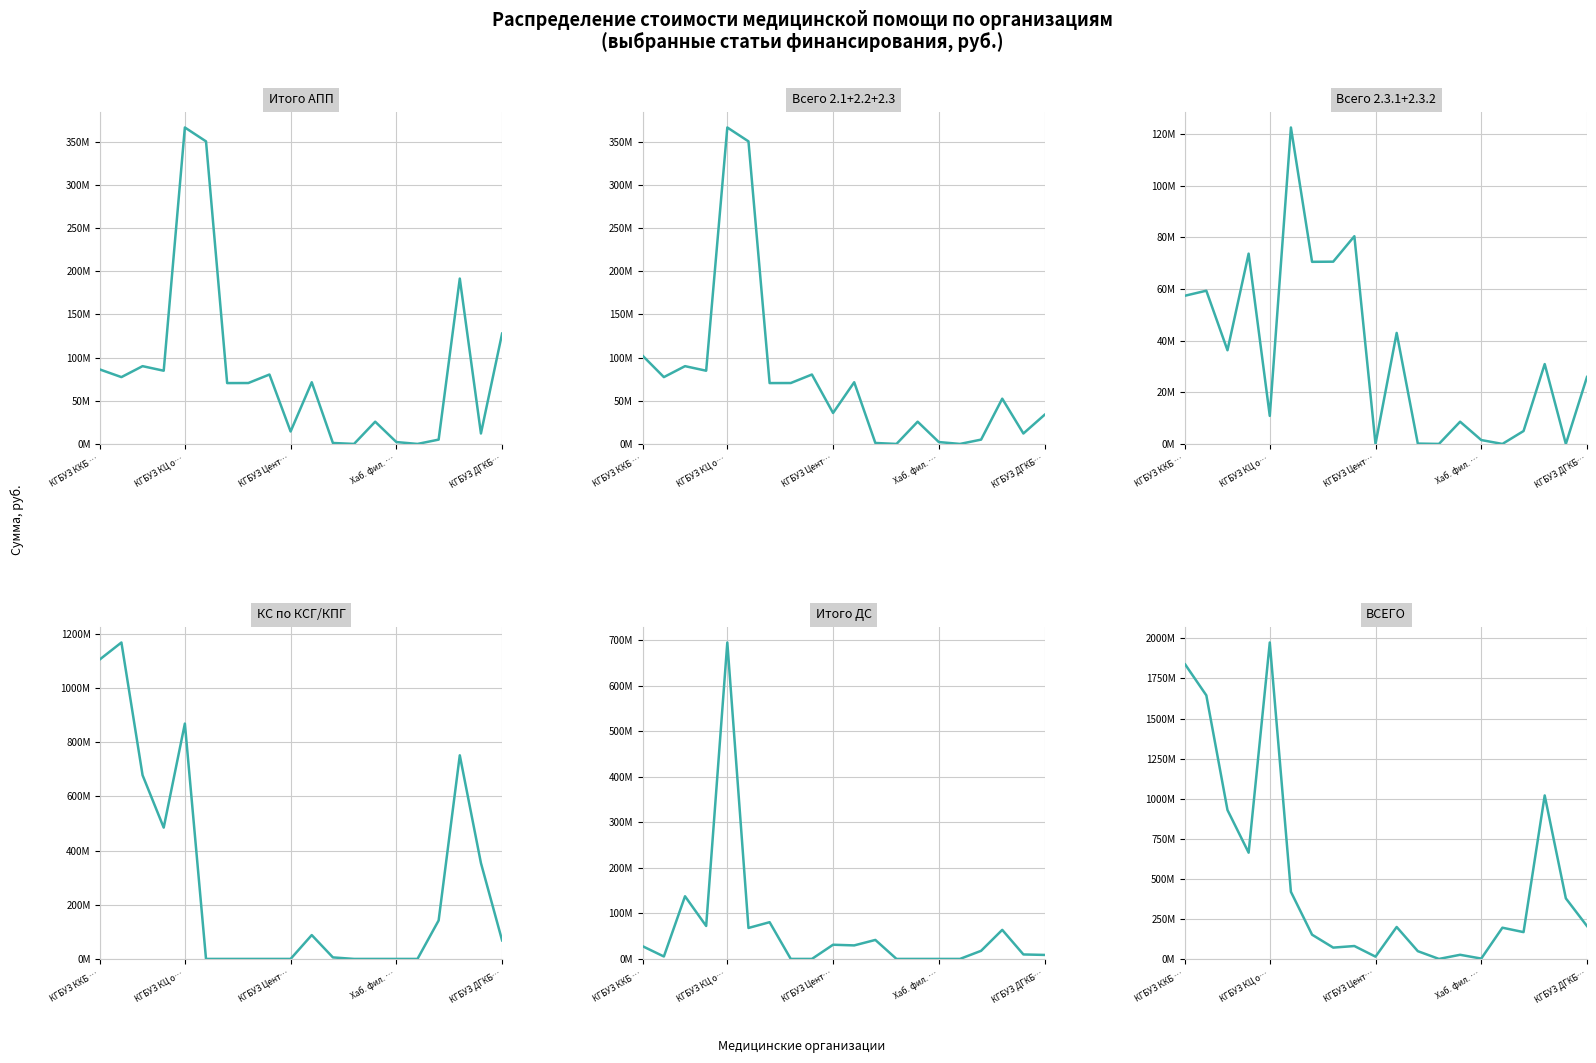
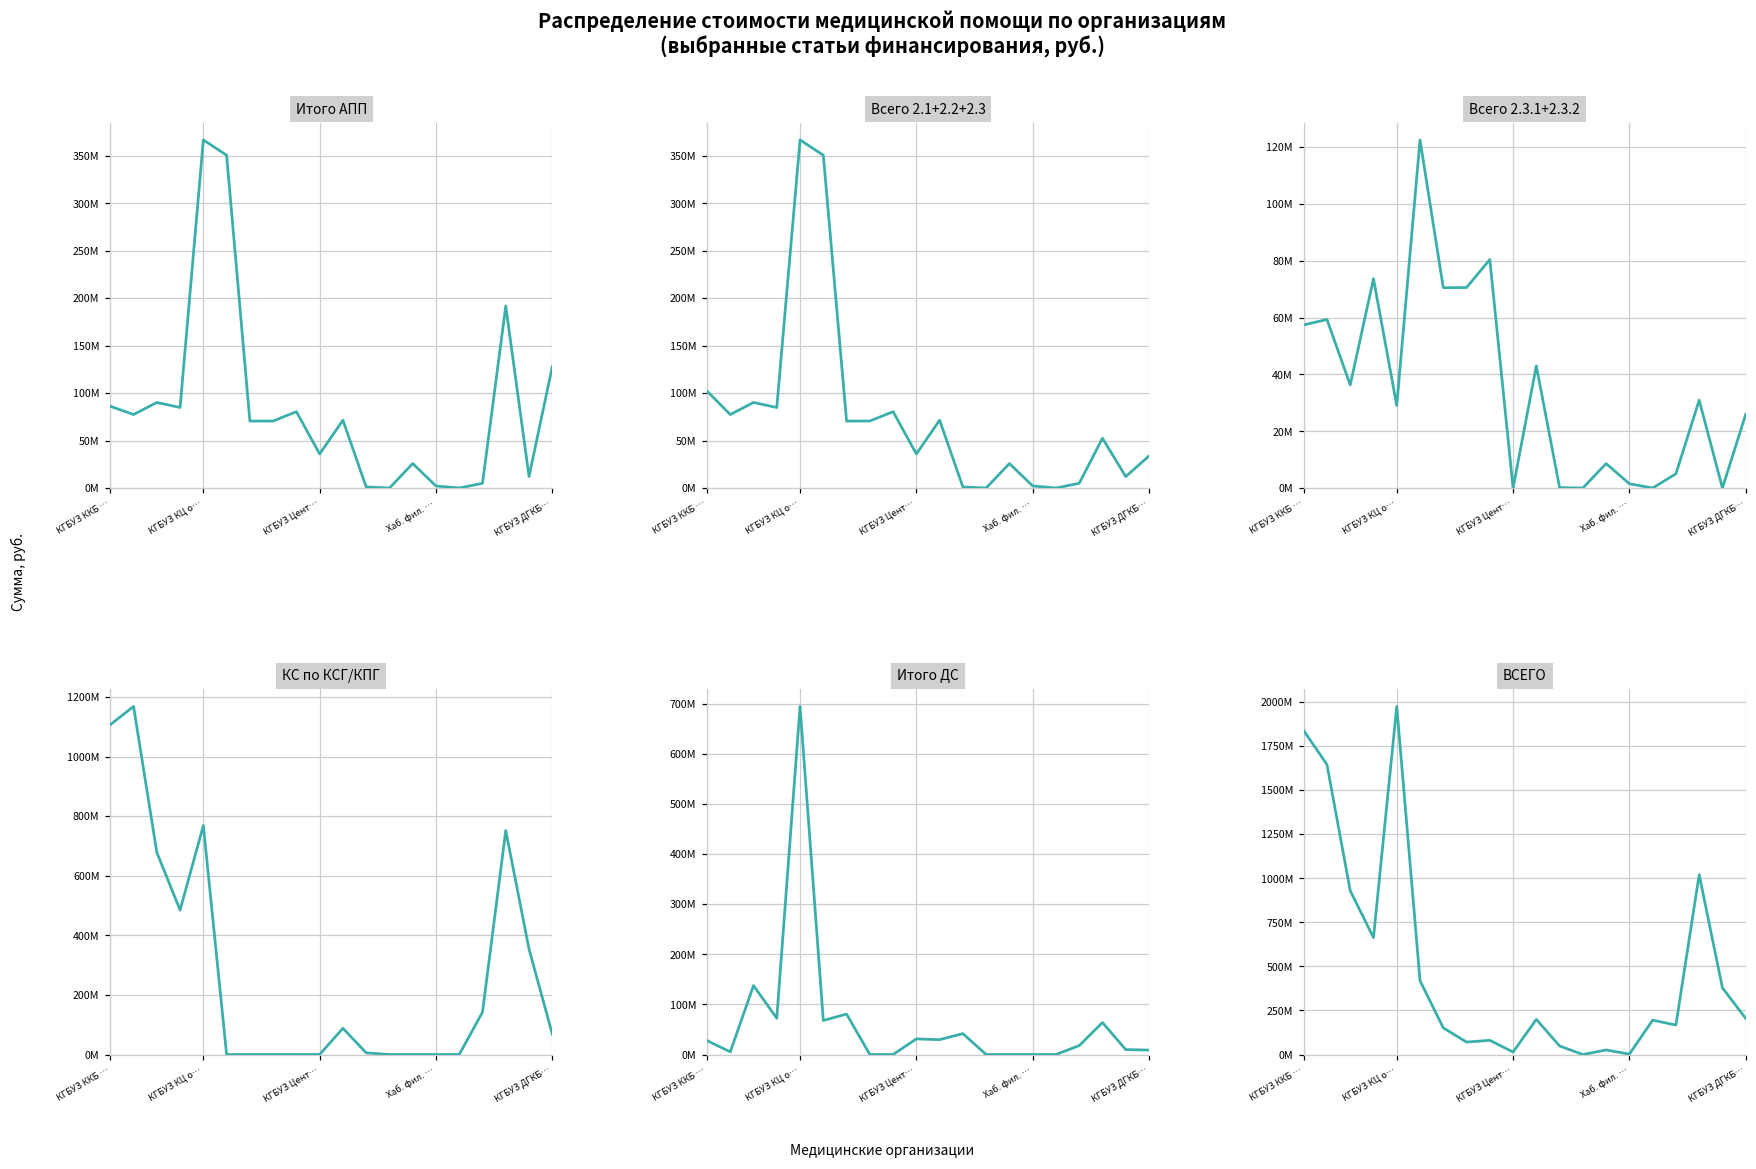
Итого АПП, КГБУЗ Цент…: 10000000 -> 40000000
Всего 2.3.1+2.3.2, КГБУЗ КЦ о…: 11000000 -> 29000000
КС по КСГ/КПГ, КГБУЗ КЦ о…: 870000000 -> 770000000
